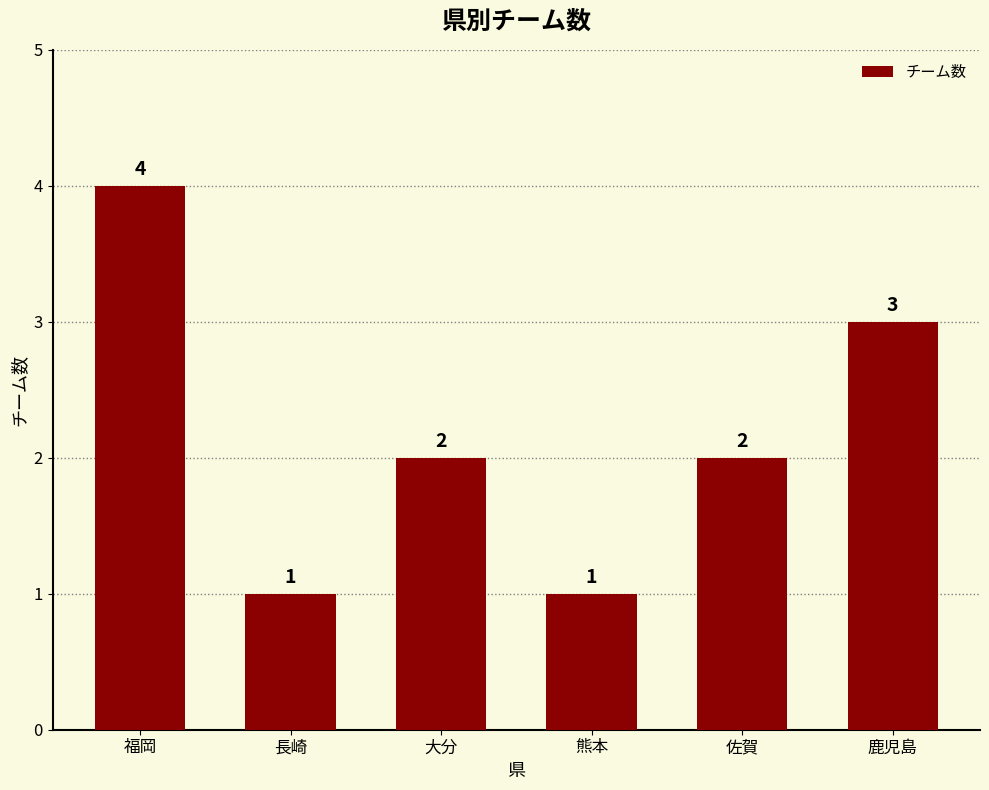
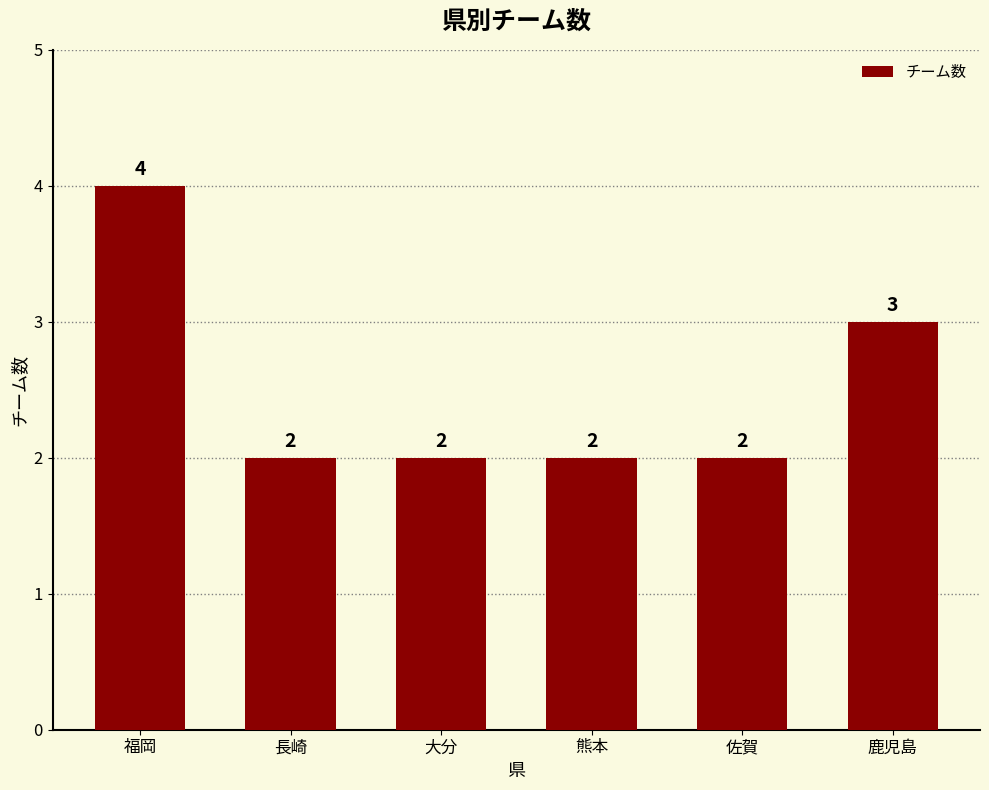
長崎: 1 -> 2
熊本: 1 -> 2
